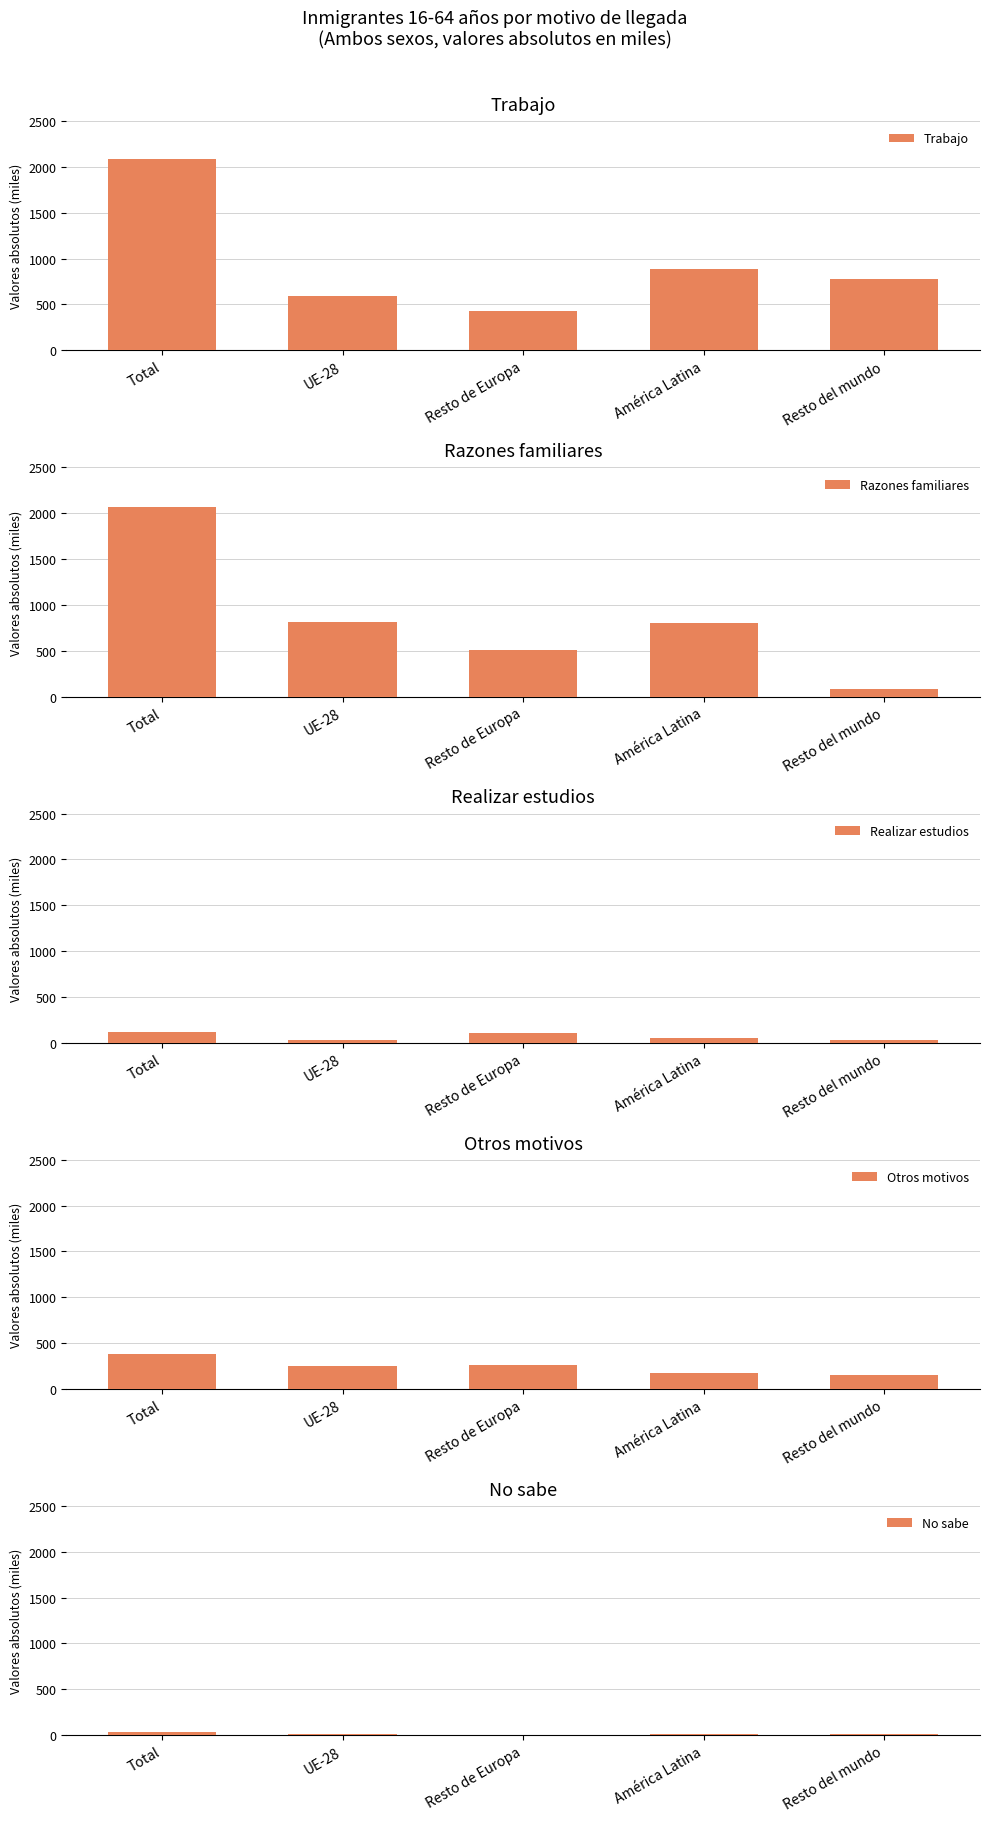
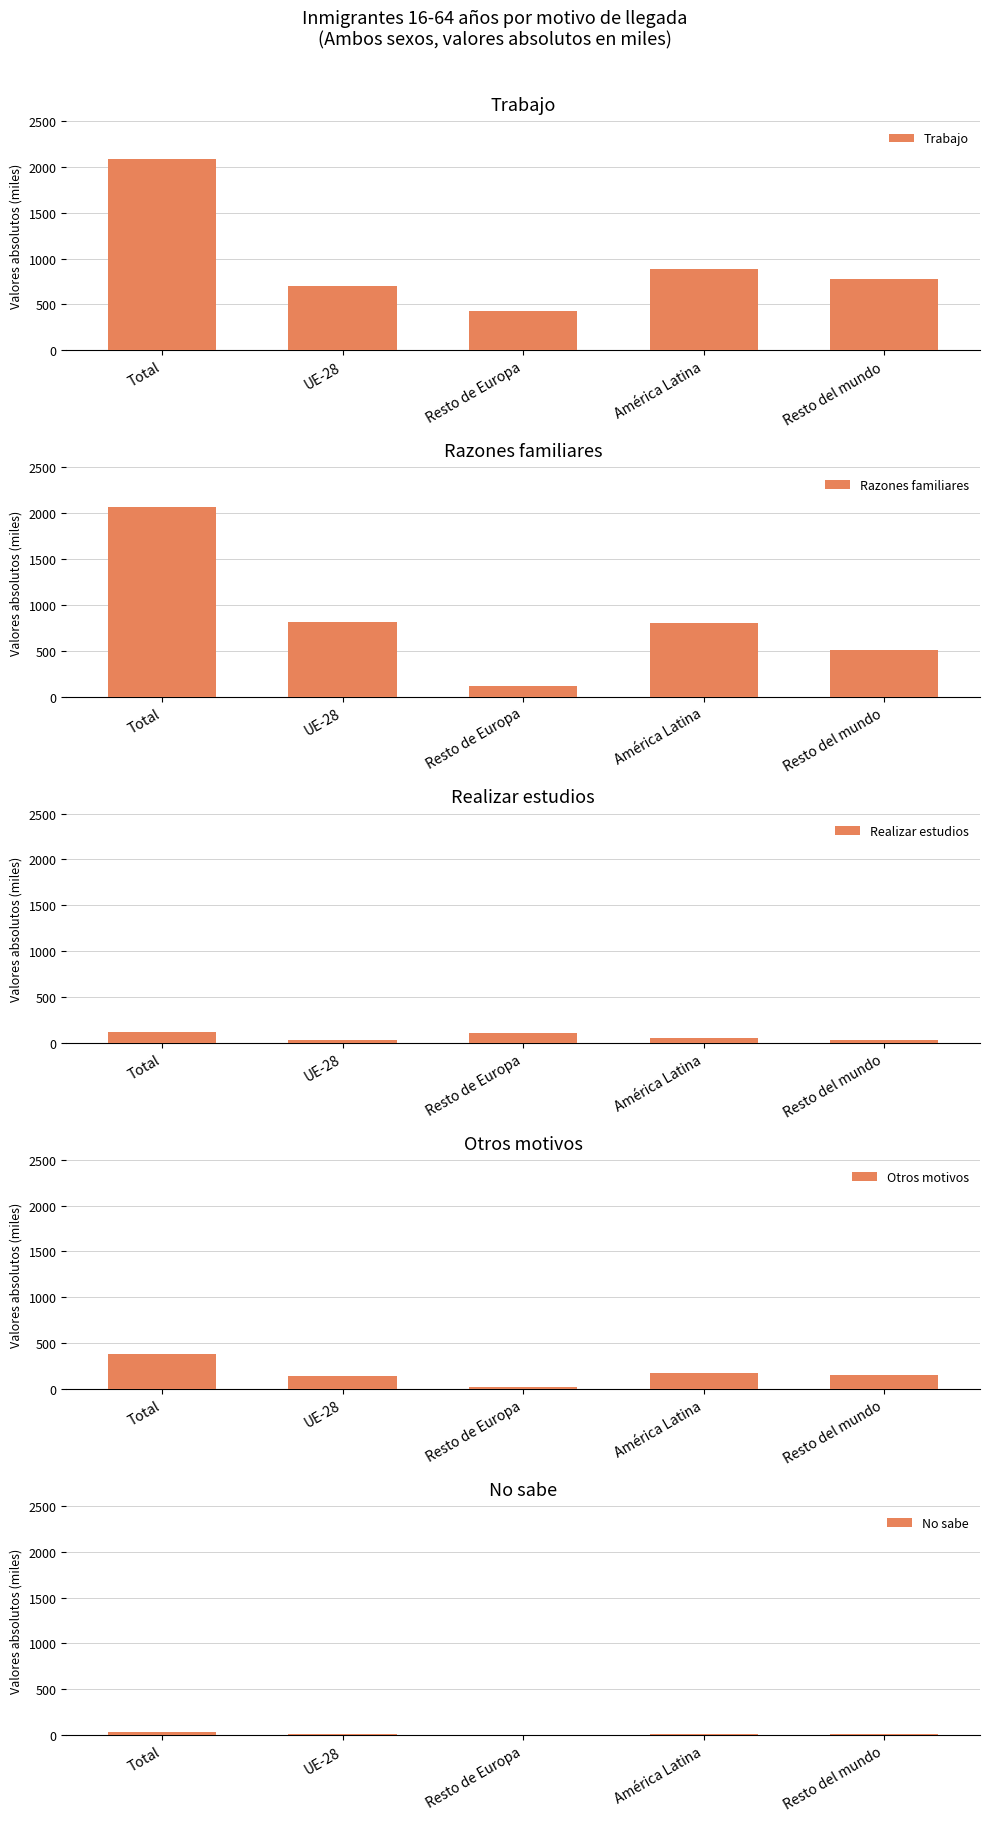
Trabajo, UE-28: 600 -> 700
Razones familiares, Resto de Europa: 500 -> 100
Razones familiares, Resto del mundo: 100 -> 500
Otros motivos, UE-28: 300 -> 100
Otros motivos, Resto de Europa: 300 -> 0
